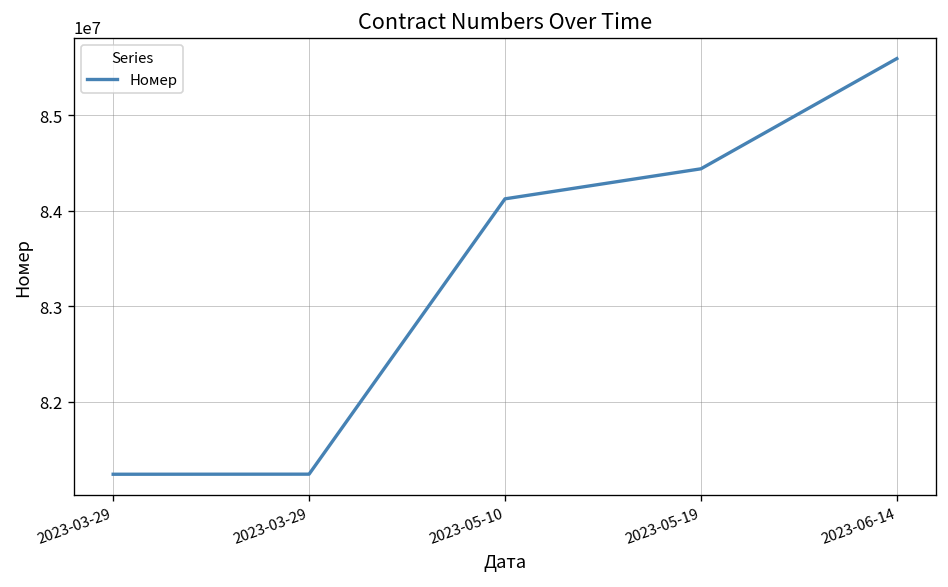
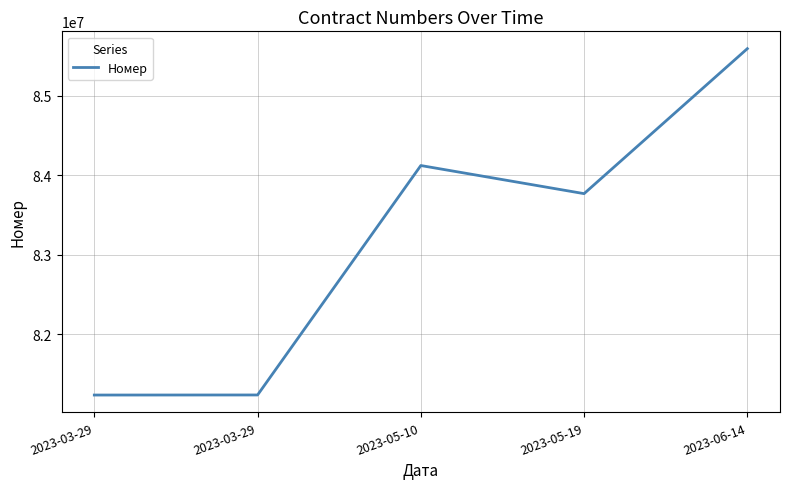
2023-05-19: 84400000 -> 83800000
